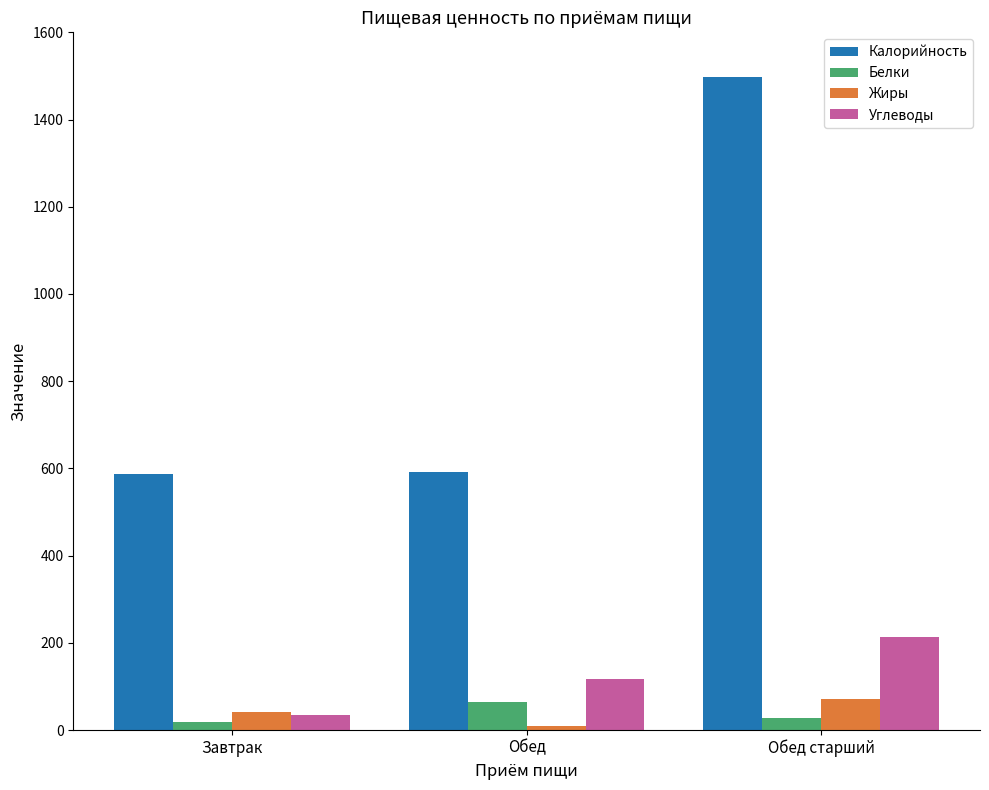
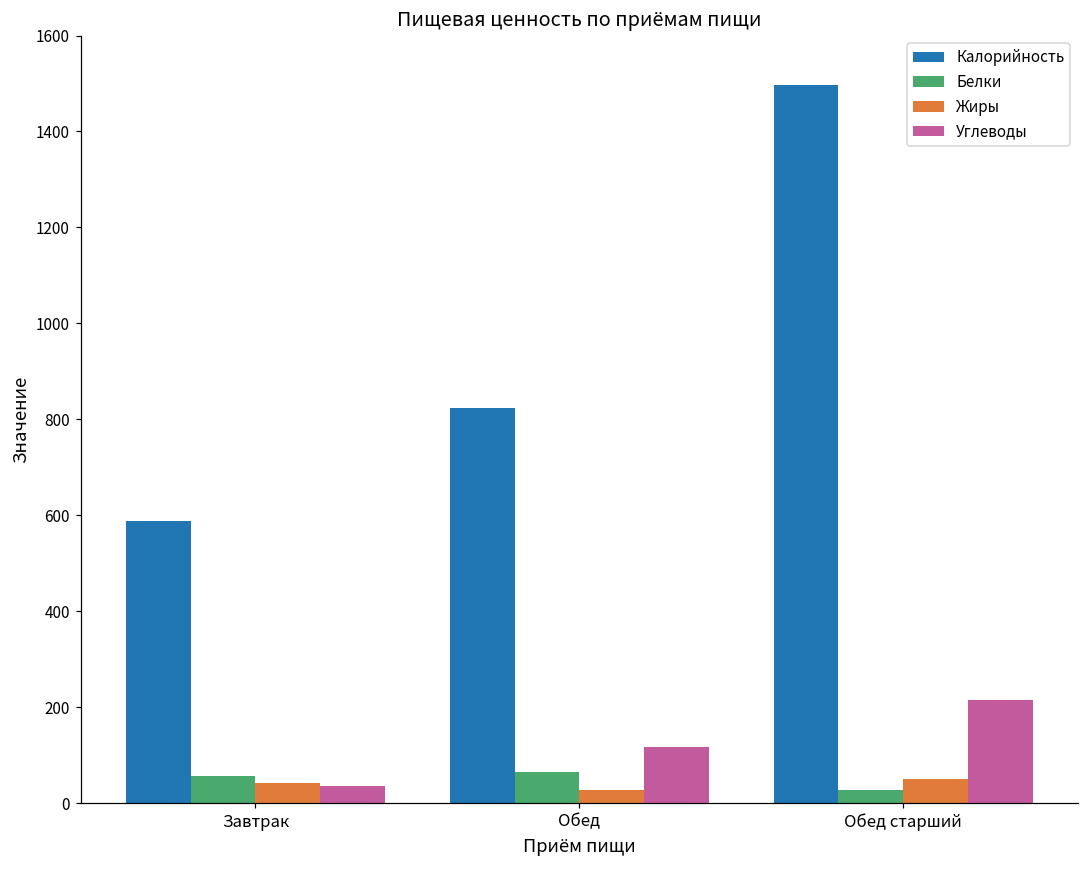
Белки, Завтрак: 20 -> 60
Калорийность, Обед: 590 -> 820
Жиры, Обед: 10 -> 30
Жиры, Обед старший: 70 -> 50
